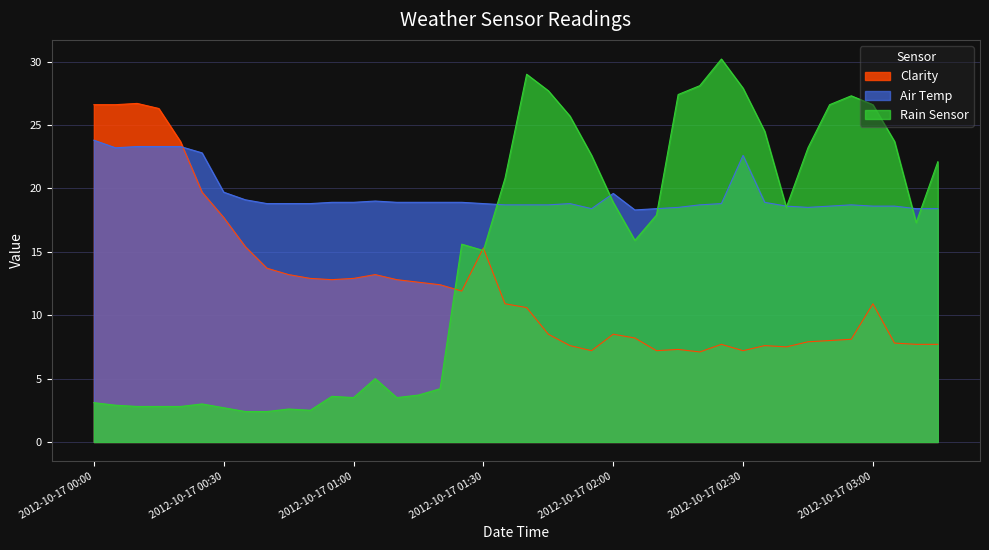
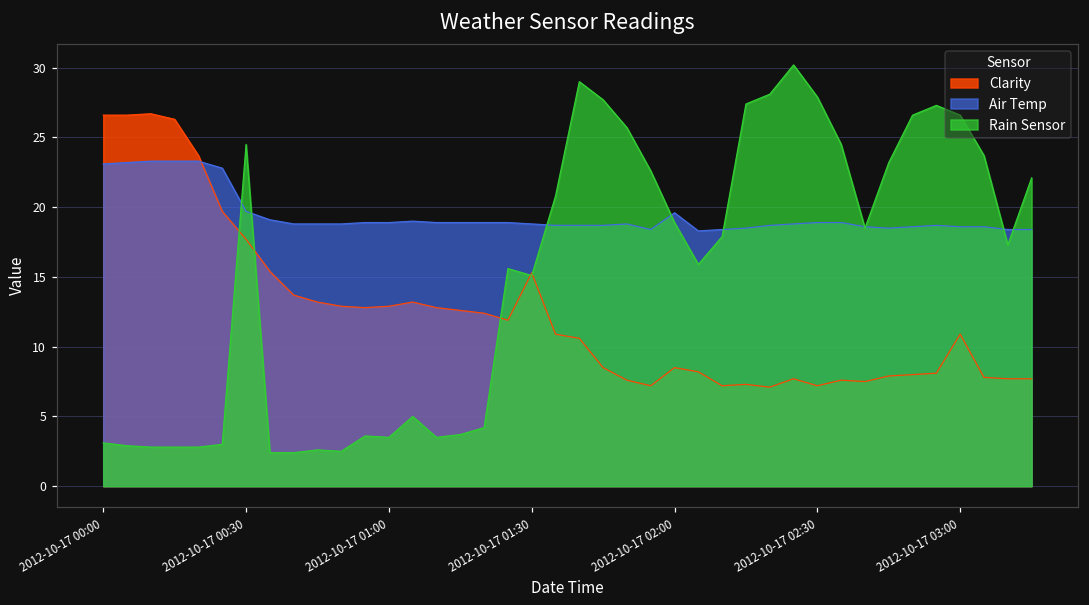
Air Temp, 2012-10-17 00:00: 23.8 -> 23.1
Rain Sensor, 2012-10-17 00:30: 2.7 -> 24.5
Air Temp, 2012-10-17 02:30: 22.6 -> 18.9
